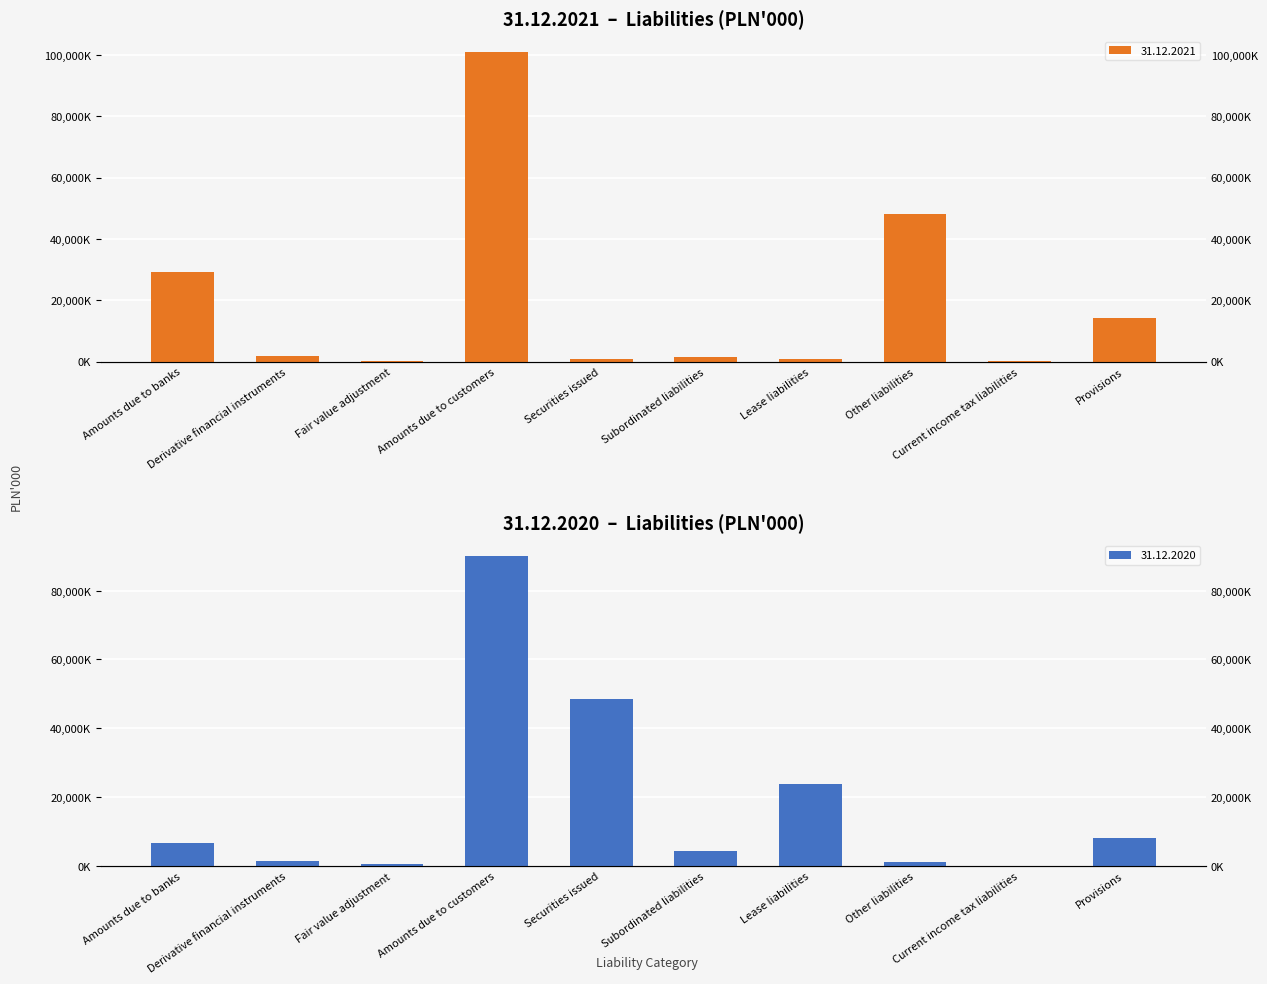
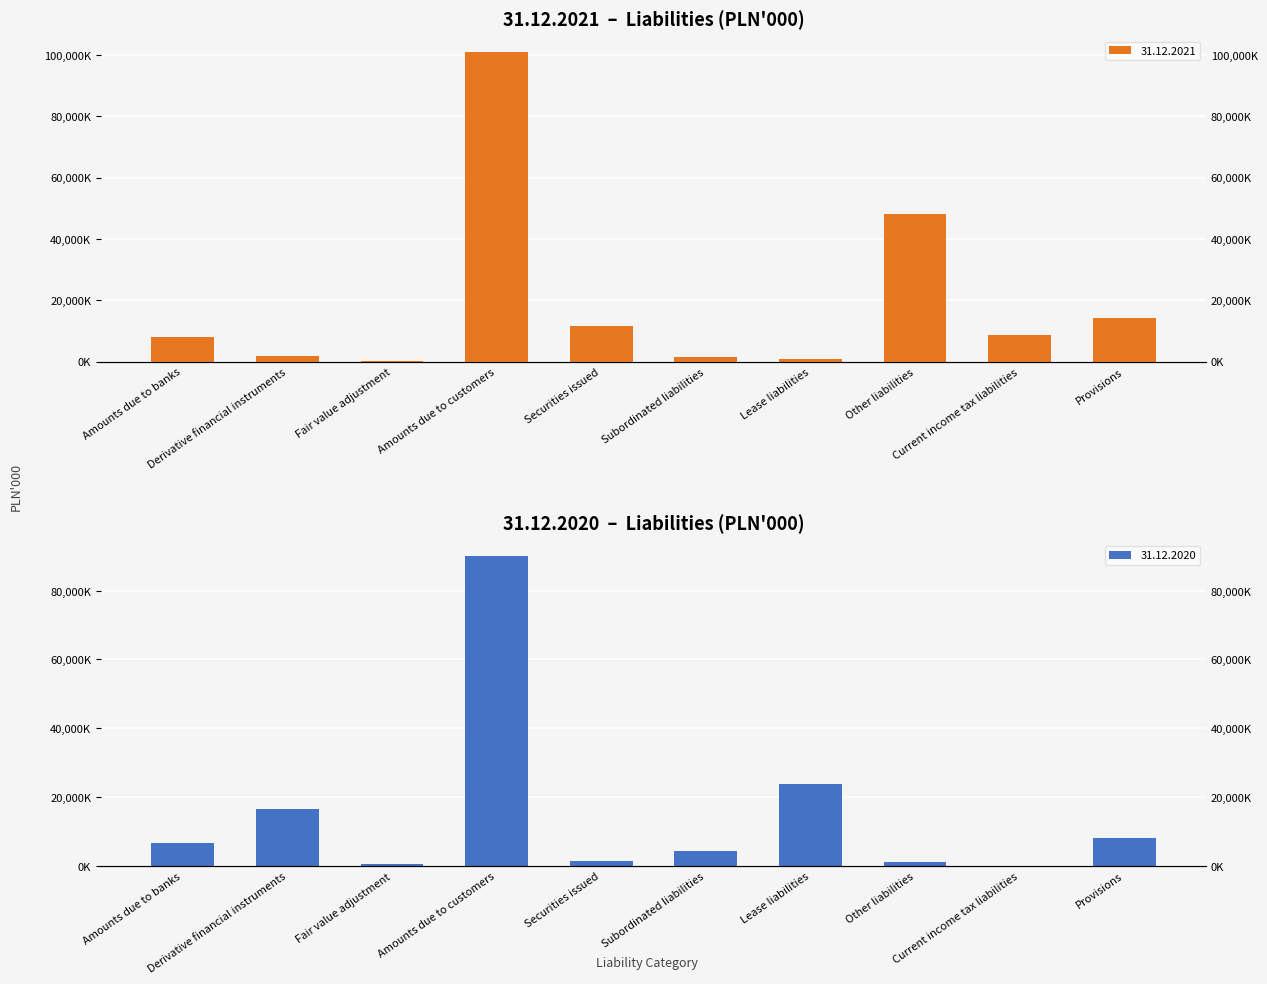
31.12.2021 – Liabilities (PLN'000), Amounts due to banks: 29,000,000 -> 8,000,000
31.12.2021 – Liabilities (PLN'000), Securities issued: 1,000,000 -> 12,000,000
31.12.2021 – Liabilities (PLN'000), Current income tax liabilities: 0 -> 8,000,000
31.12.2020 – Liabilities (PLN'000), Derivative financial instruments: 2,000,000 -> 16,000,000
31.12.2020 – Liabilities (PLN'000), Securities issued: 48,000,000 -> 1,000,000
